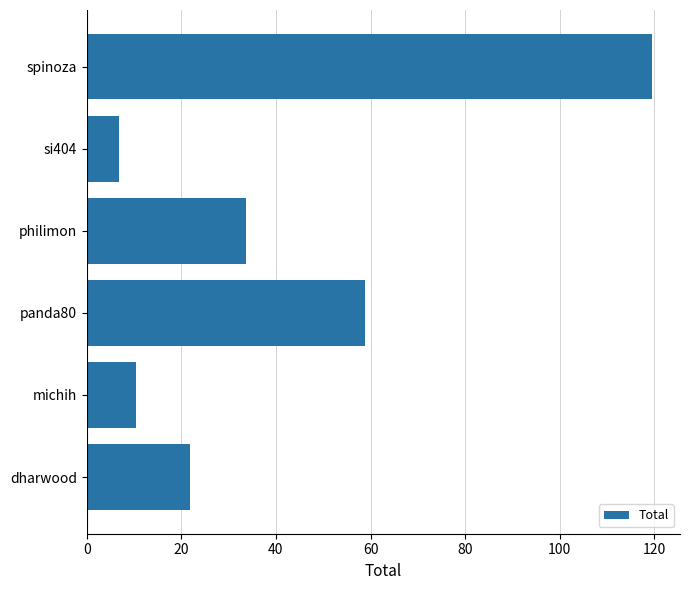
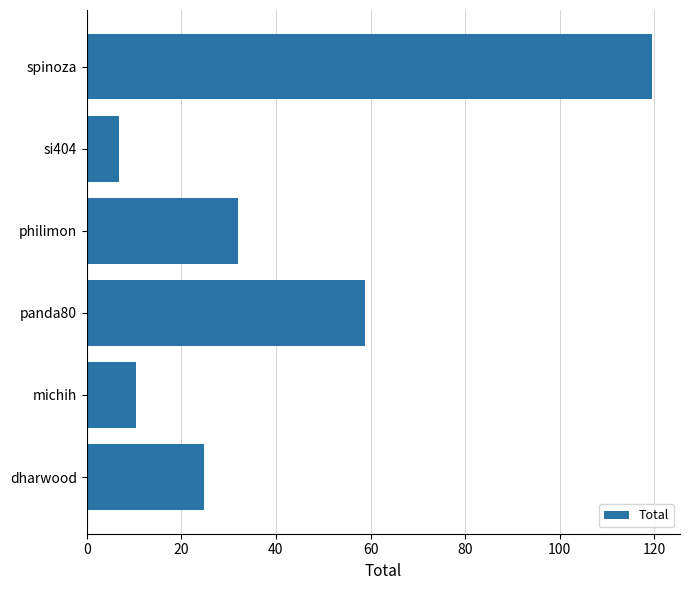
philimon: 34 -> 32
dharwood: 22 -> 25
